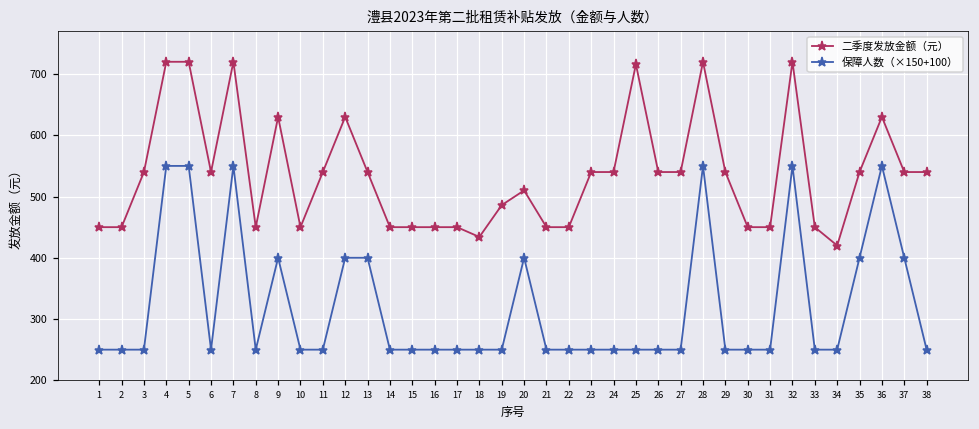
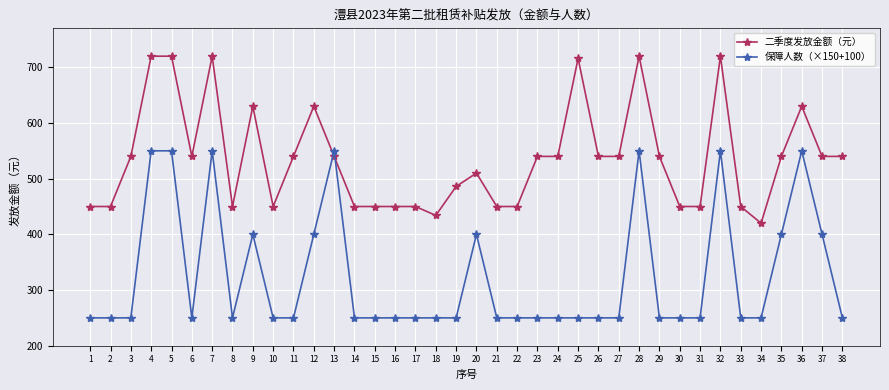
保障人数（×150+100）, 13: 400 -> 550
